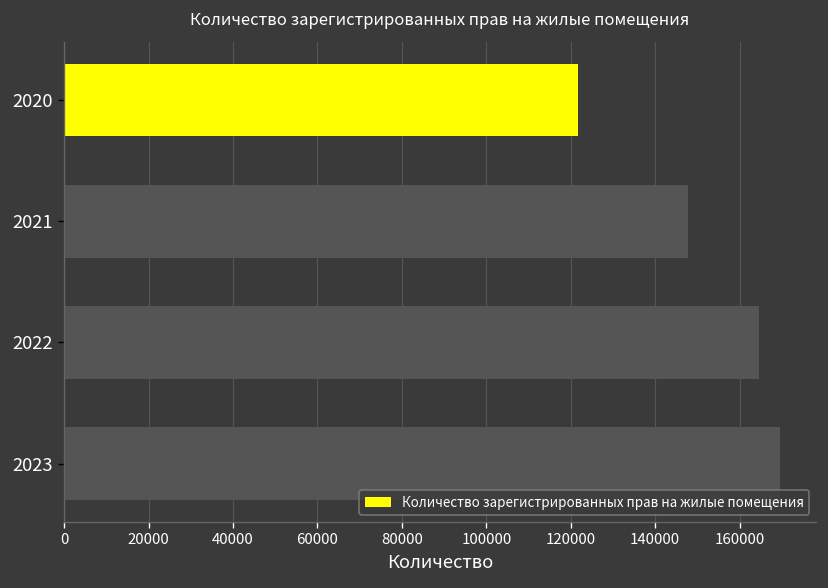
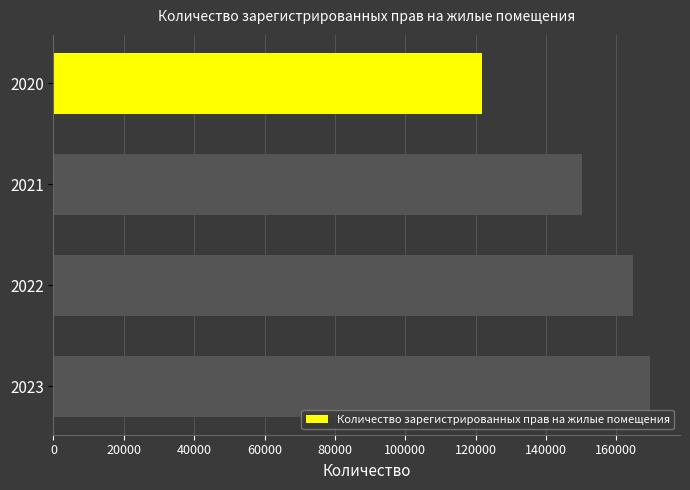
2021: 148000 -> 150000
